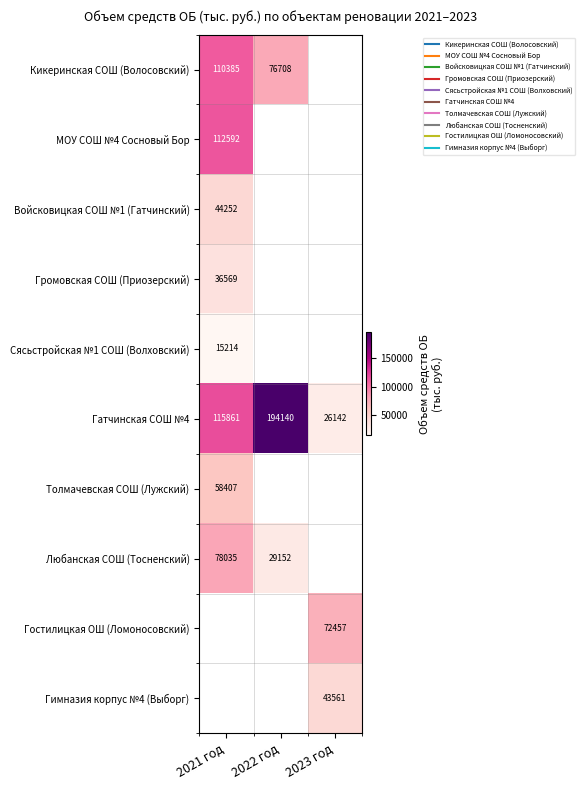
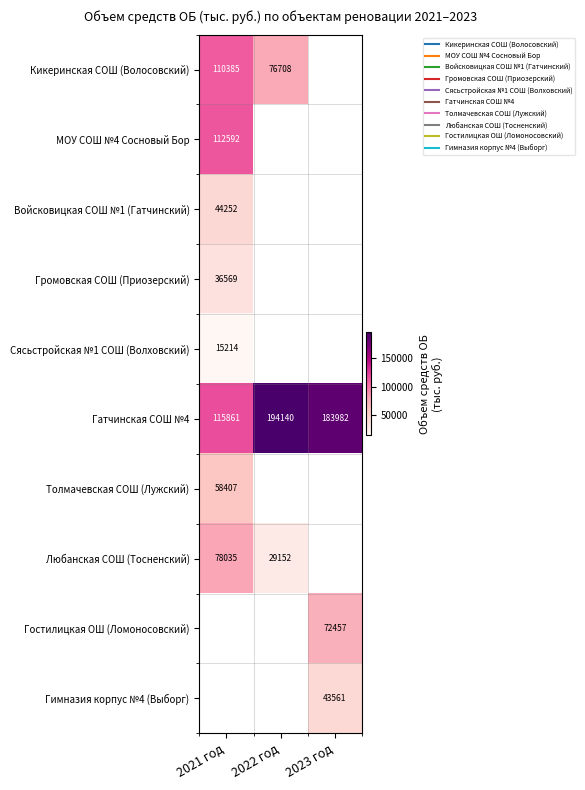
Гатчинская СОШ №4, 2023 год: 26142 -> 183982
